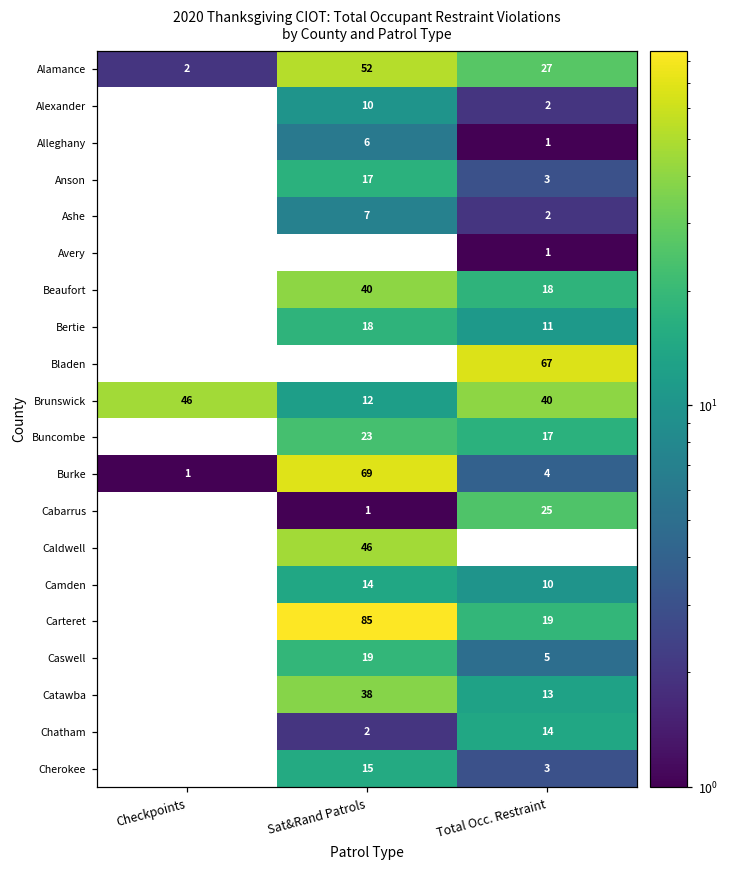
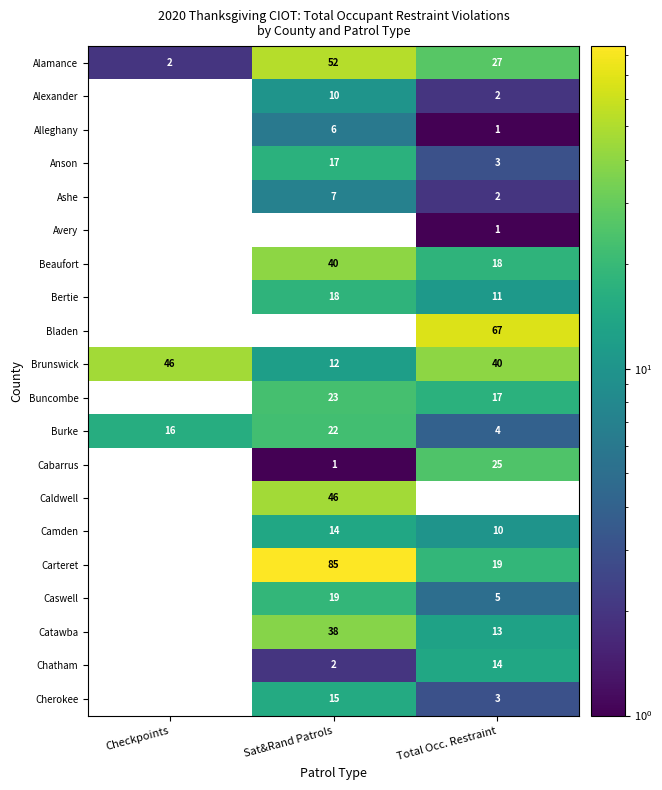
Burke, Checkpoints: 1 -> 16
Burke, Sat&Rand Patrols: 69 -> 22
